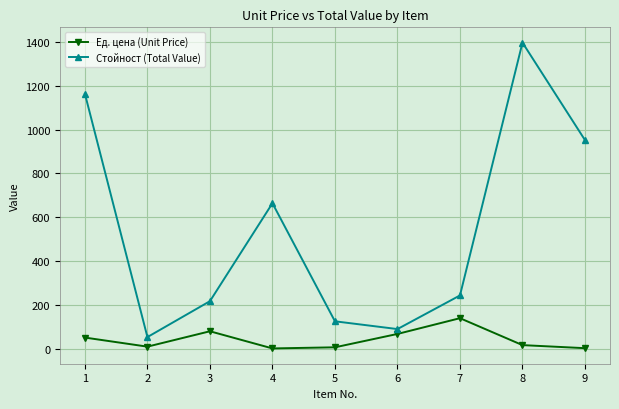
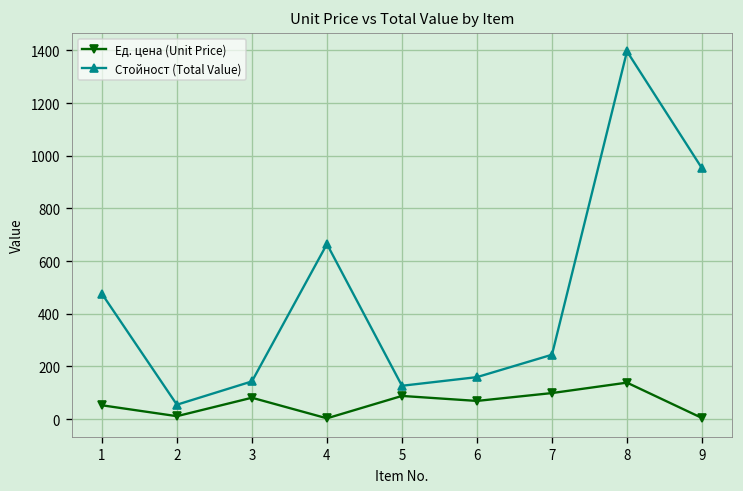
Стойност (Total Value), 1: 1160 -> 480
Стойност (Total Value), 3: 220 -> 140
Ед. цена (Unit Price), 5: 10 -> 90
Стойност (Total Value), 6: 90 -> 160
Ед. цена (Unit Price), 7: 140 -> 100
Ед. цена (Unit Price), 8: 20 -> 140
